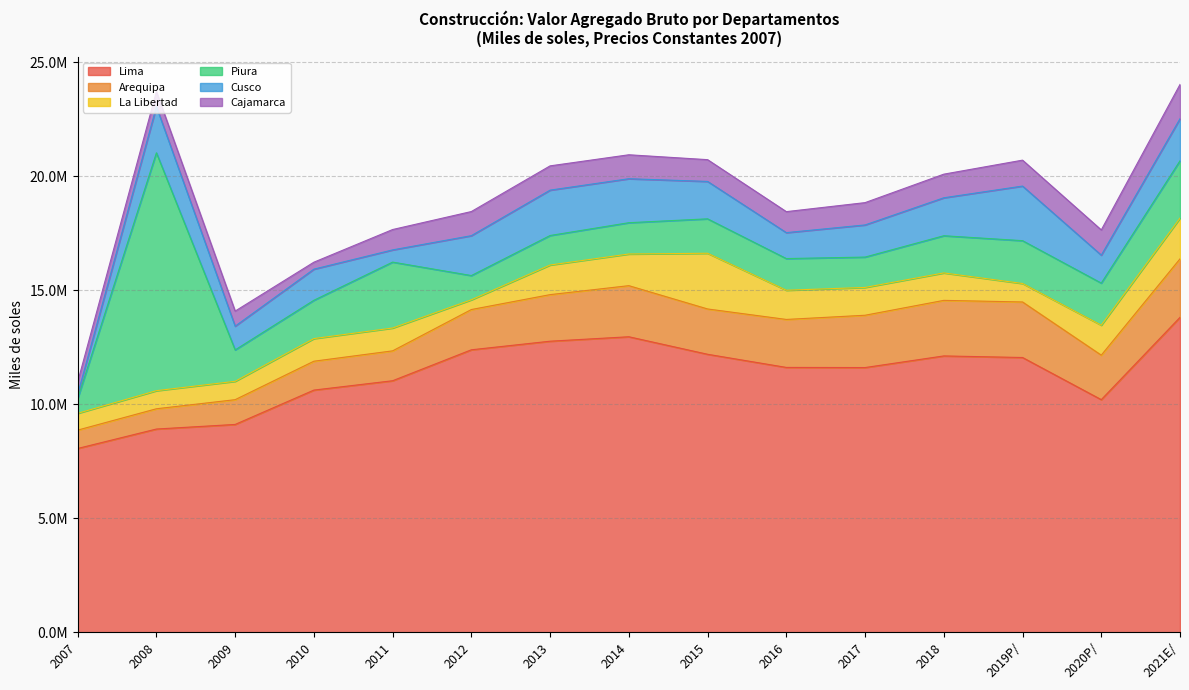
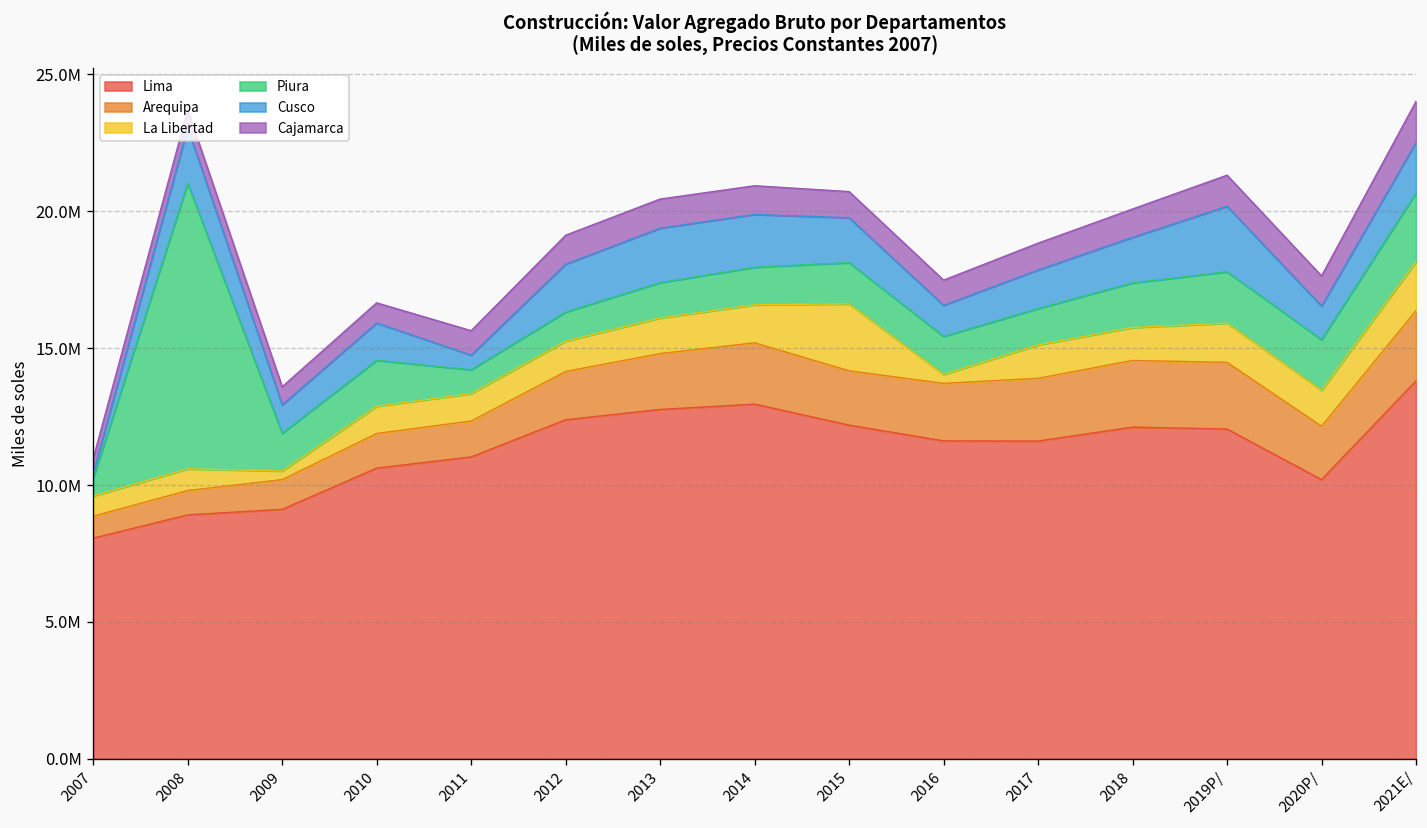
La Libertad, 2009: 800000 -> 300000
Cajamarca, 2010: 300000 -> 700000
Piura, 2011: 2900000 -> 900000
La Libertad, 2012: 400000 -> 1100000
La Libertad, 2016: 1300000 -> 300000
La Libertad, 2019P/: 800000 -> 1400000
